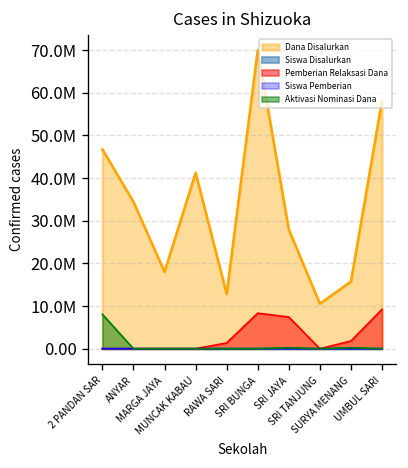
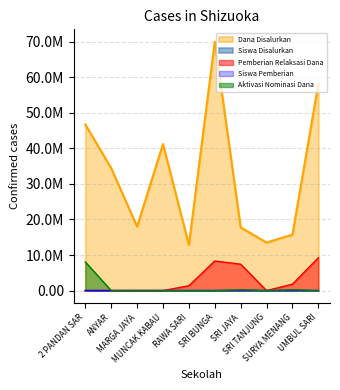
Dana Disalurkan, SRI JAYA: 28000000 -> 18000000
Dana Disalurkan, SRI TANJUNG: 11000000 -> 14000000
